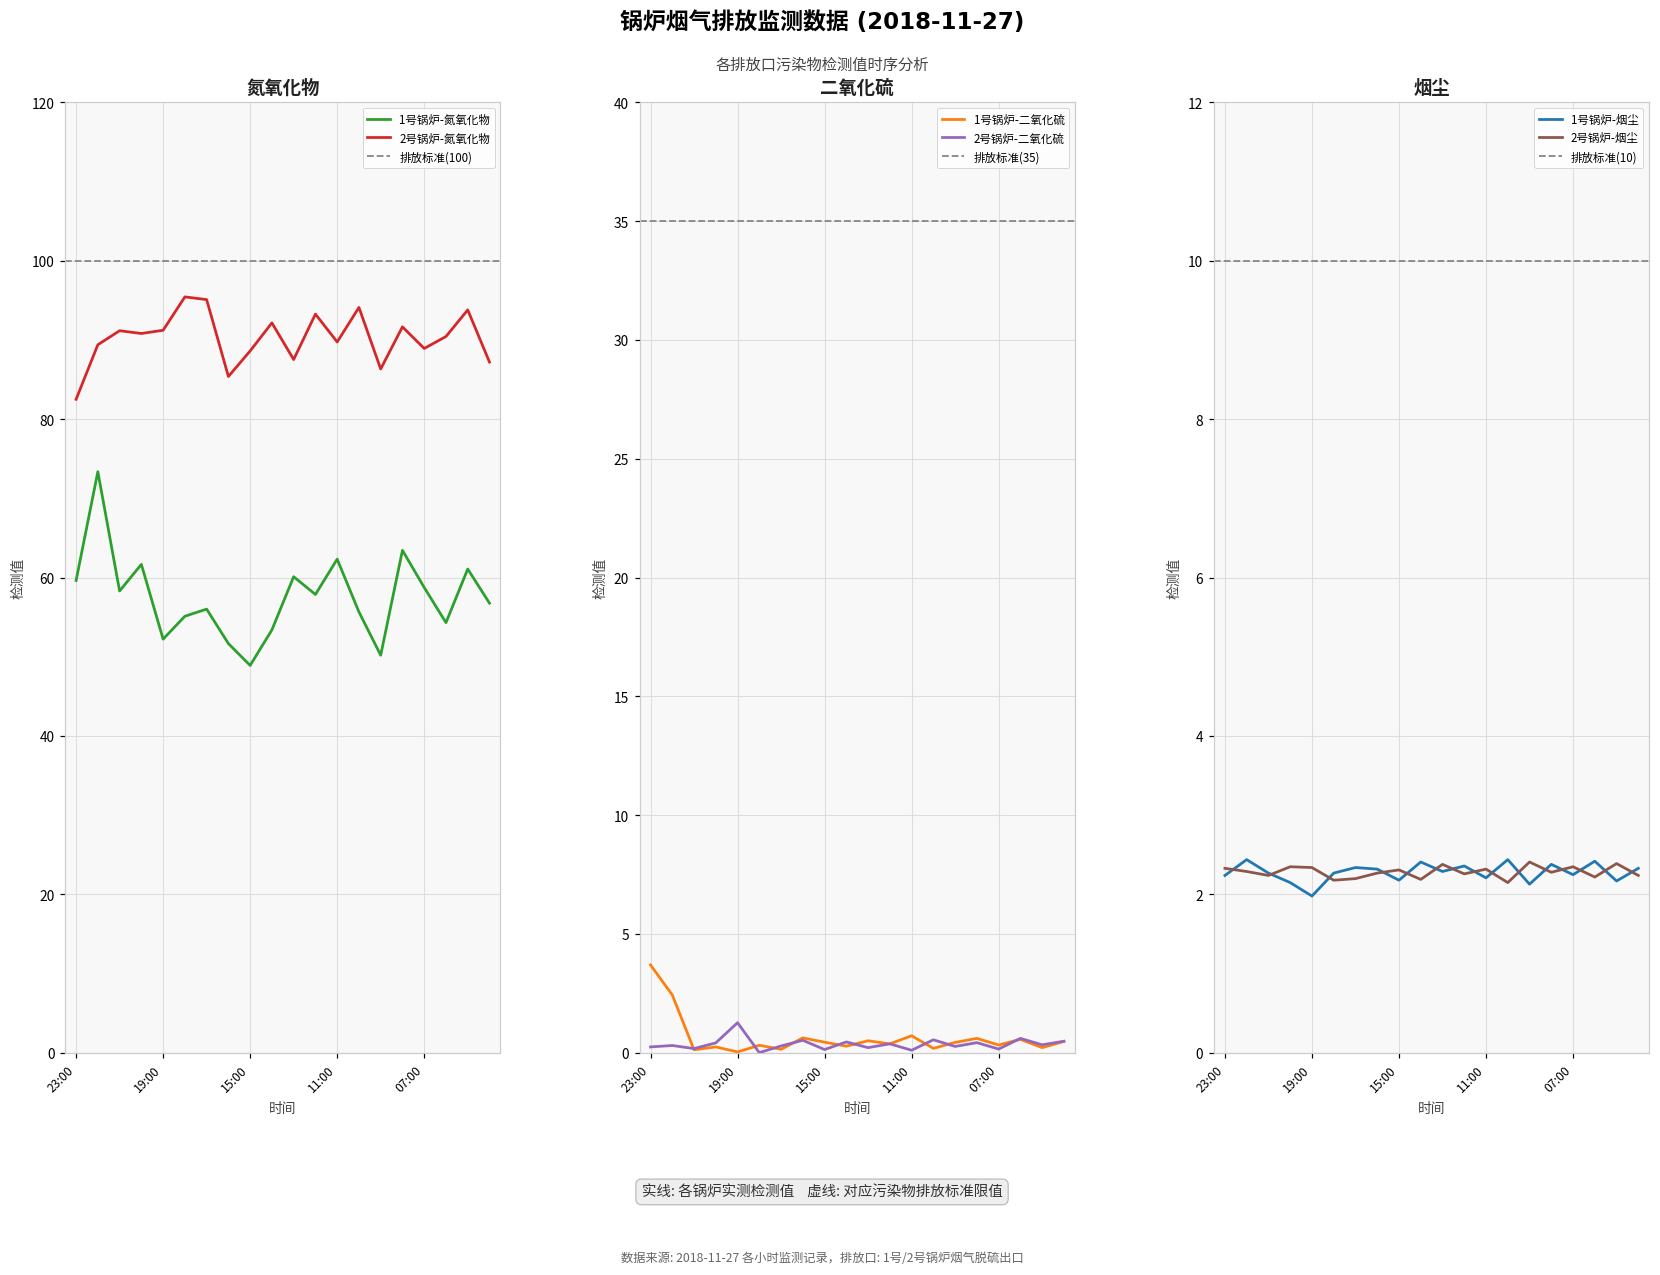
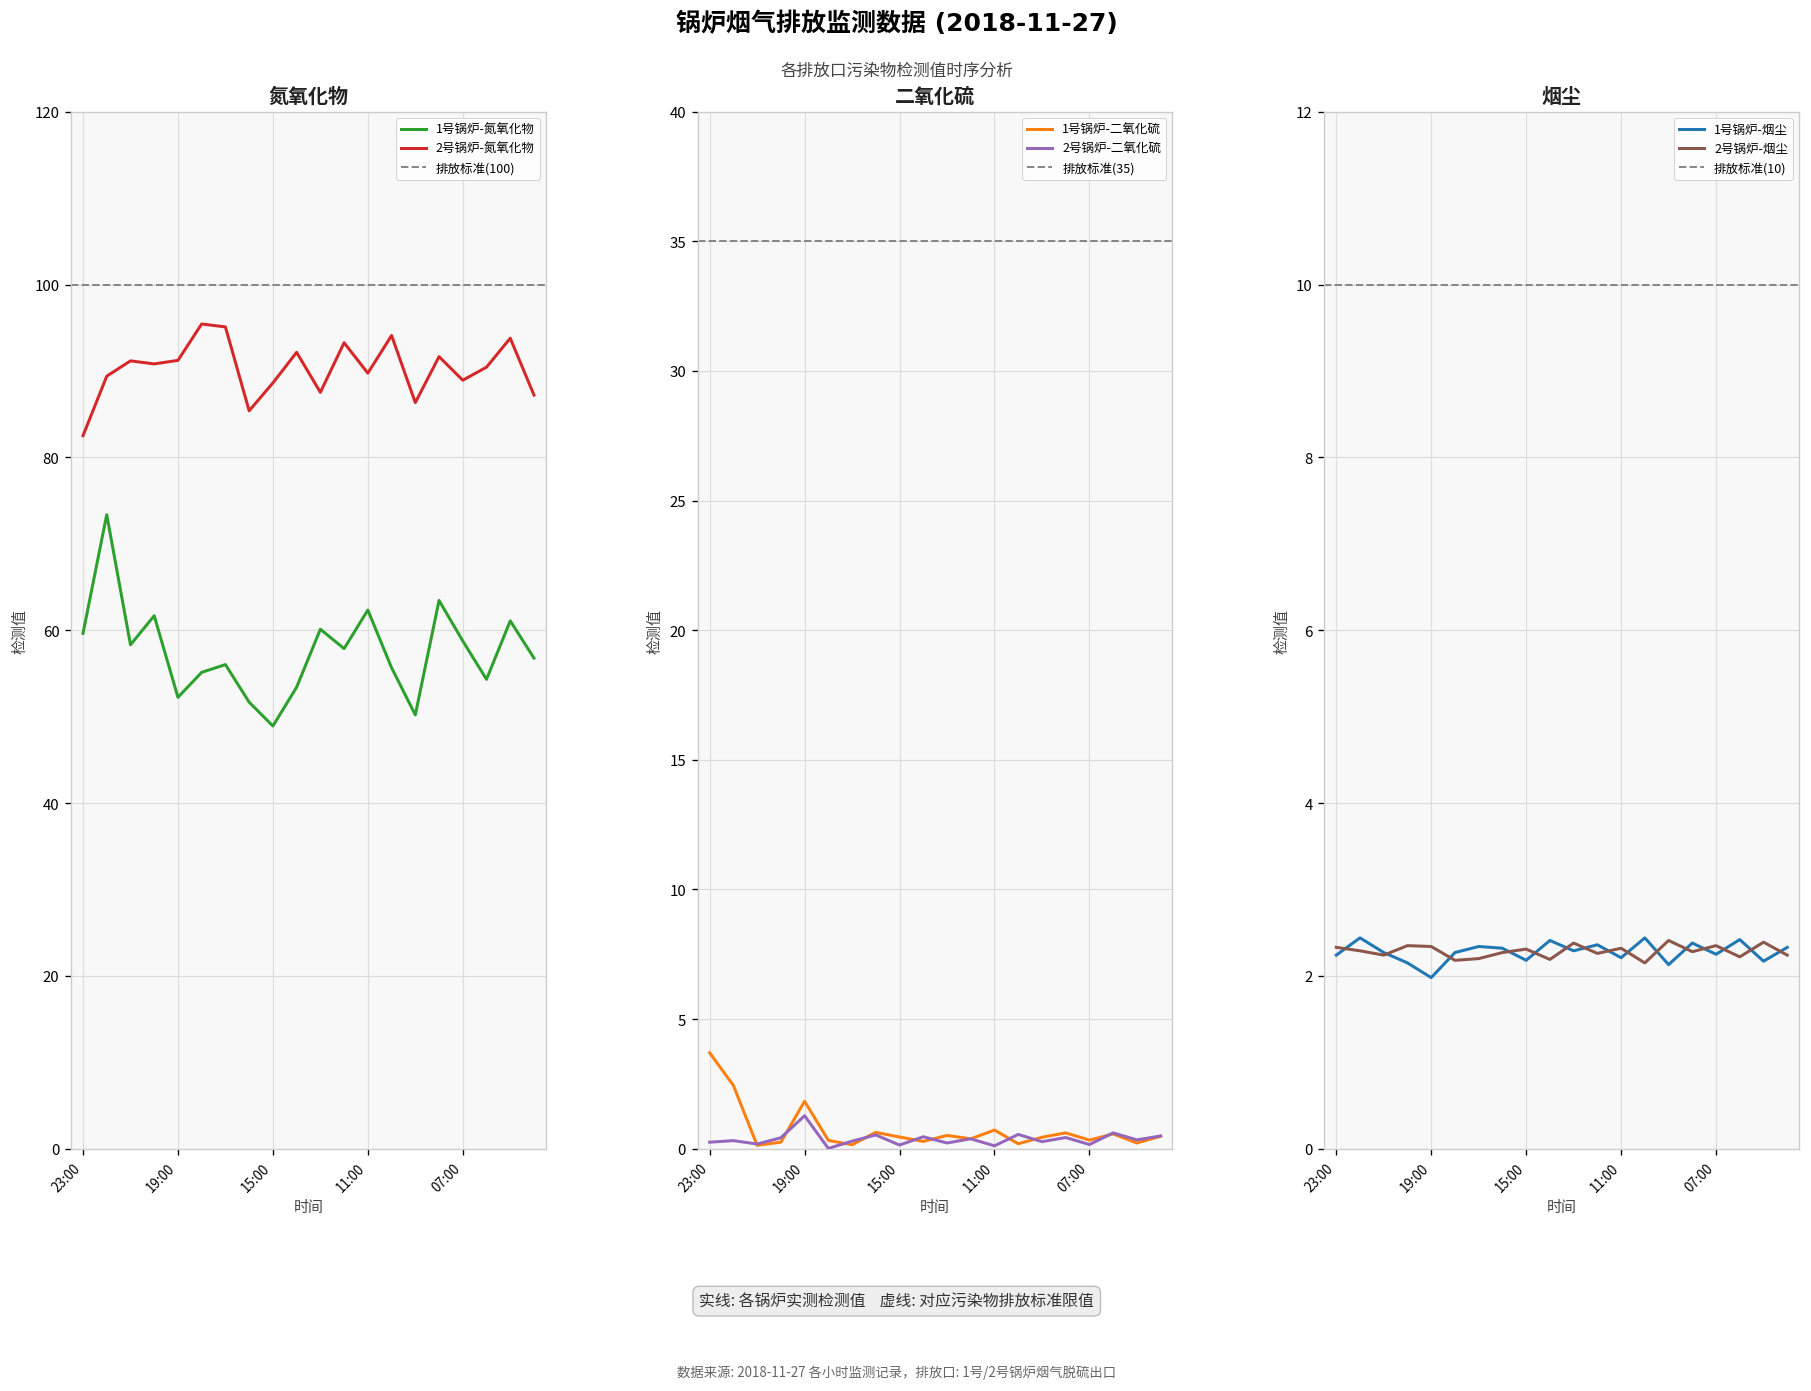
二氧化硫, 1号锅炉-二氧化硫, 19:00: 0.0 -> 1.8
